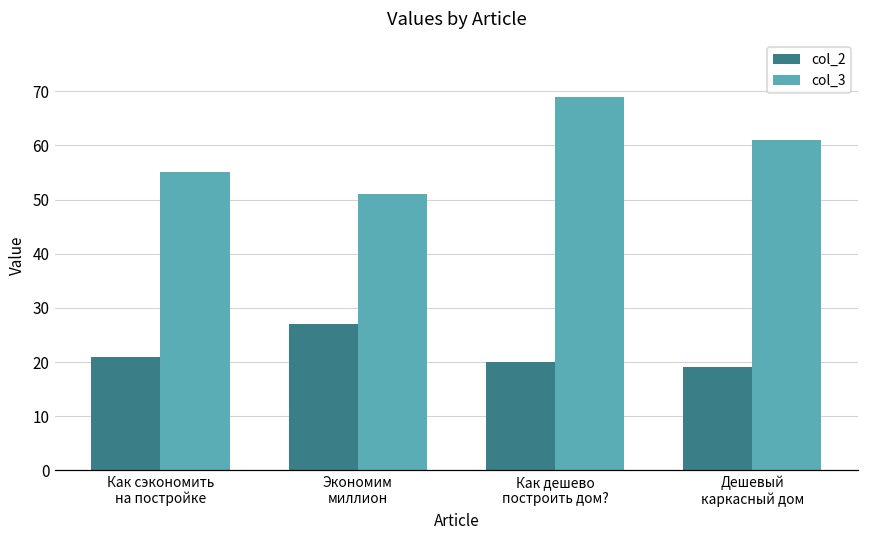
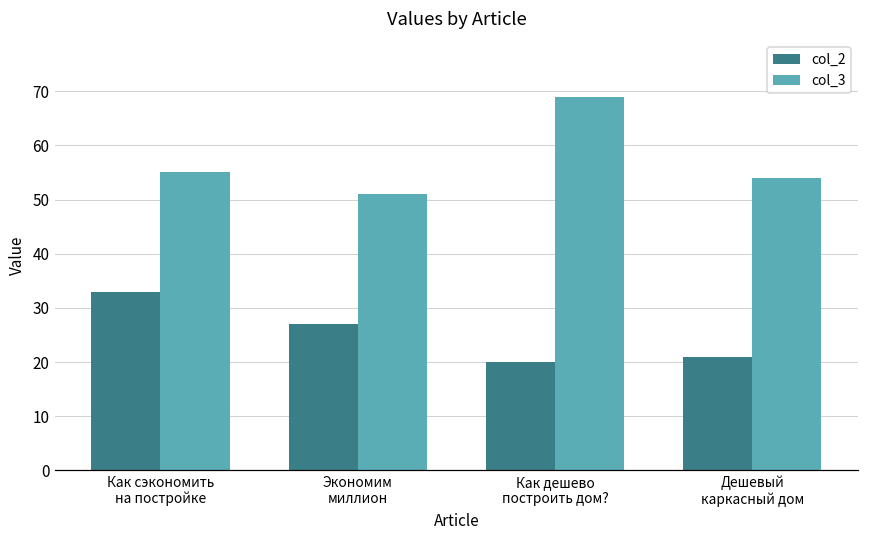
col_2, Как сэкономить на постройке: 21 -> 33
col_2, Дешевый каркасный дом: 19 -> 21
col_3, Дешевый каркасный дом: 61 -> 54
